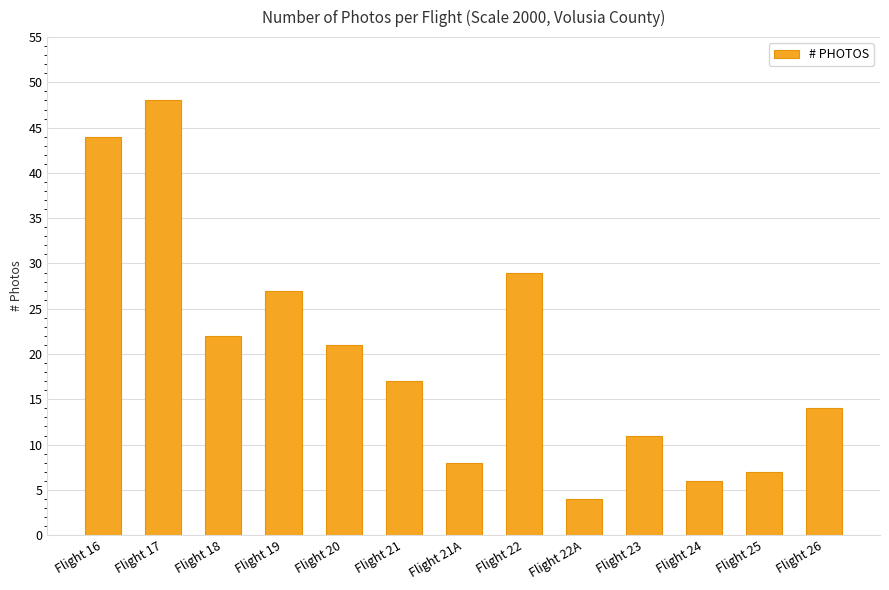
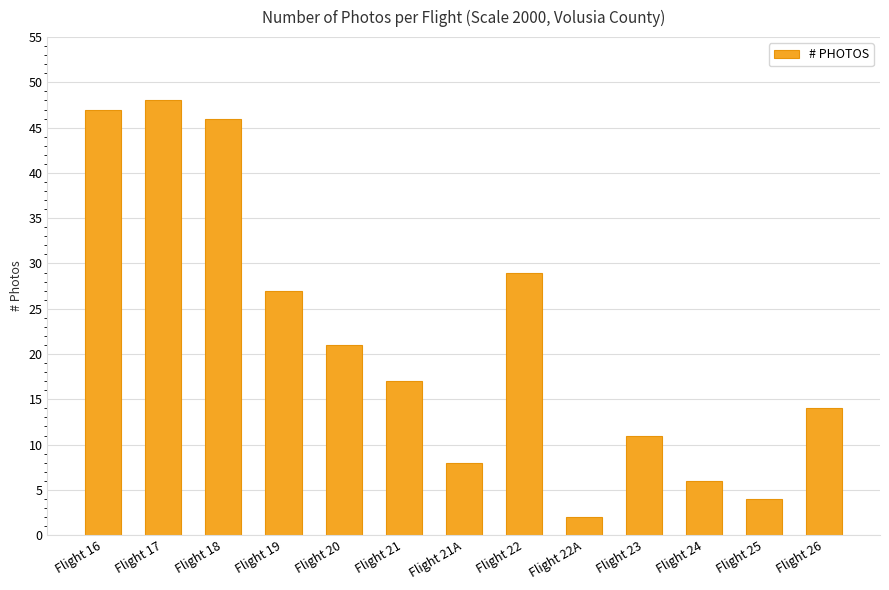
Flight 16: 44 -> 47
Flight 18: 22 -> 46
Flight 22A: 4 -> 2
Flight 25: 7 -> 4
